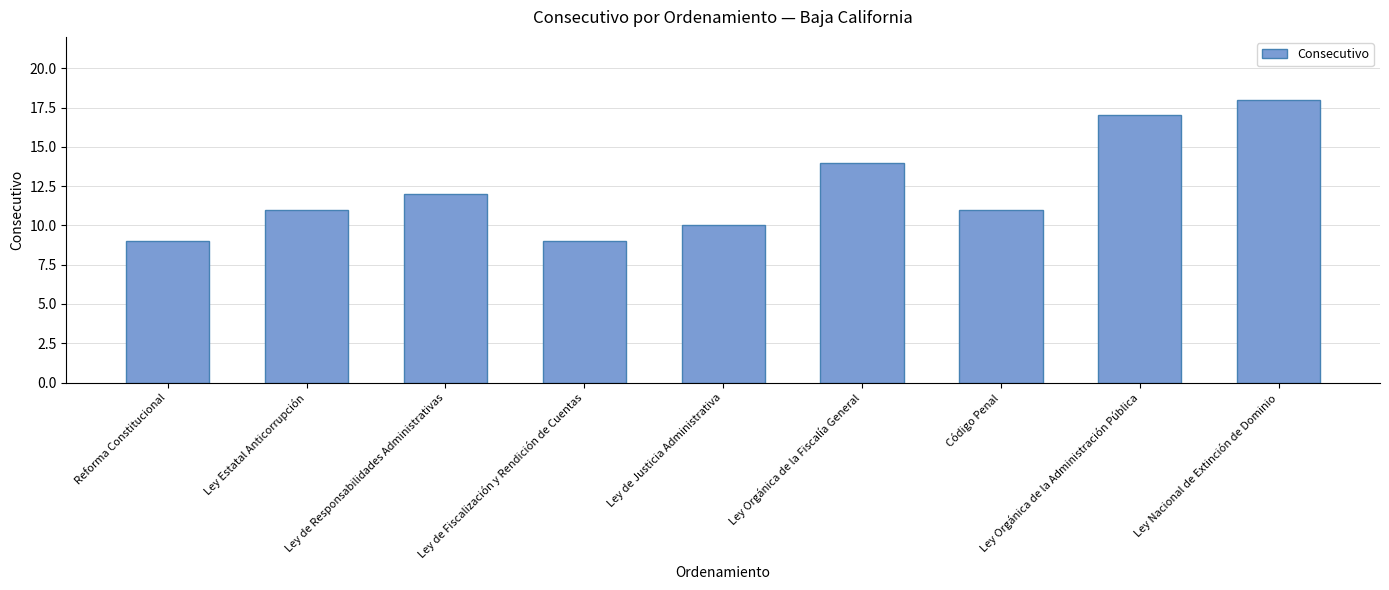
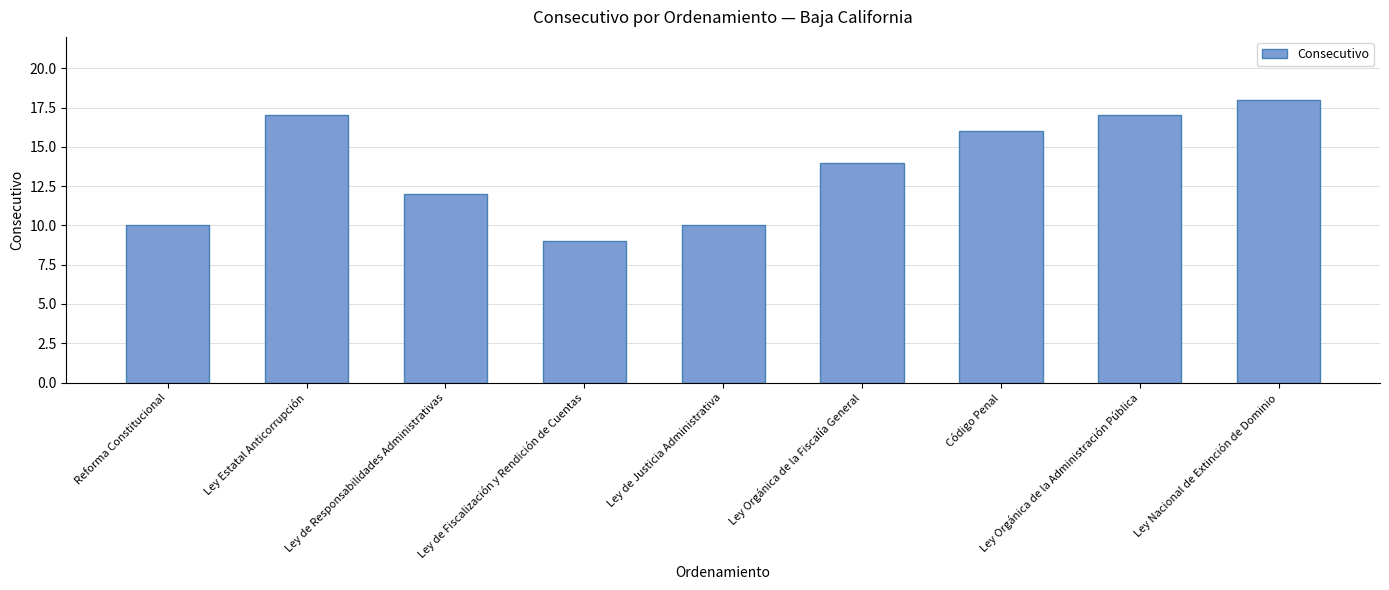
Reforma Constitucional: 9 -> 10
Ley Estatal Anticorrupción: 11 -> 17
Código Penal: 11 -> 16
